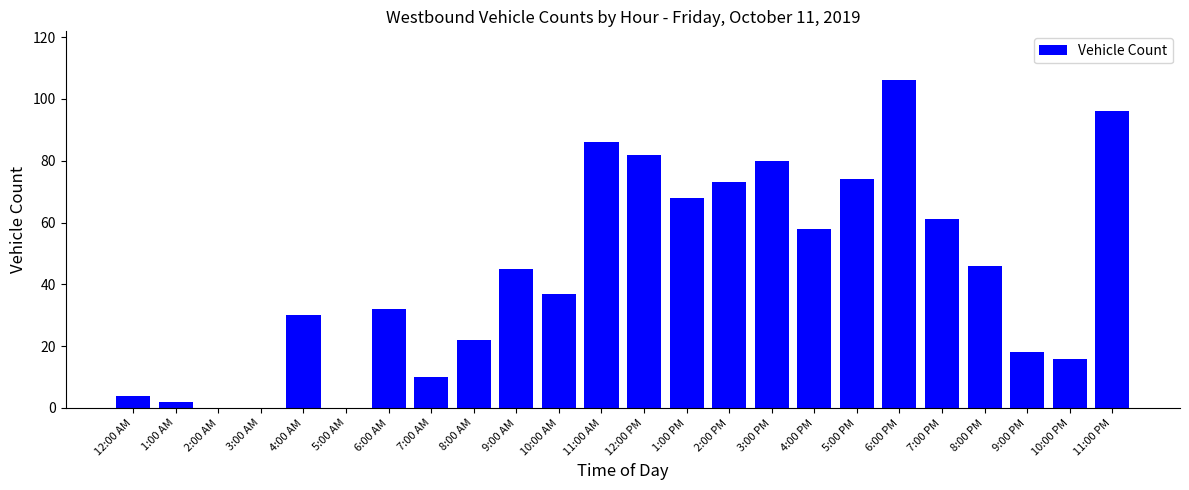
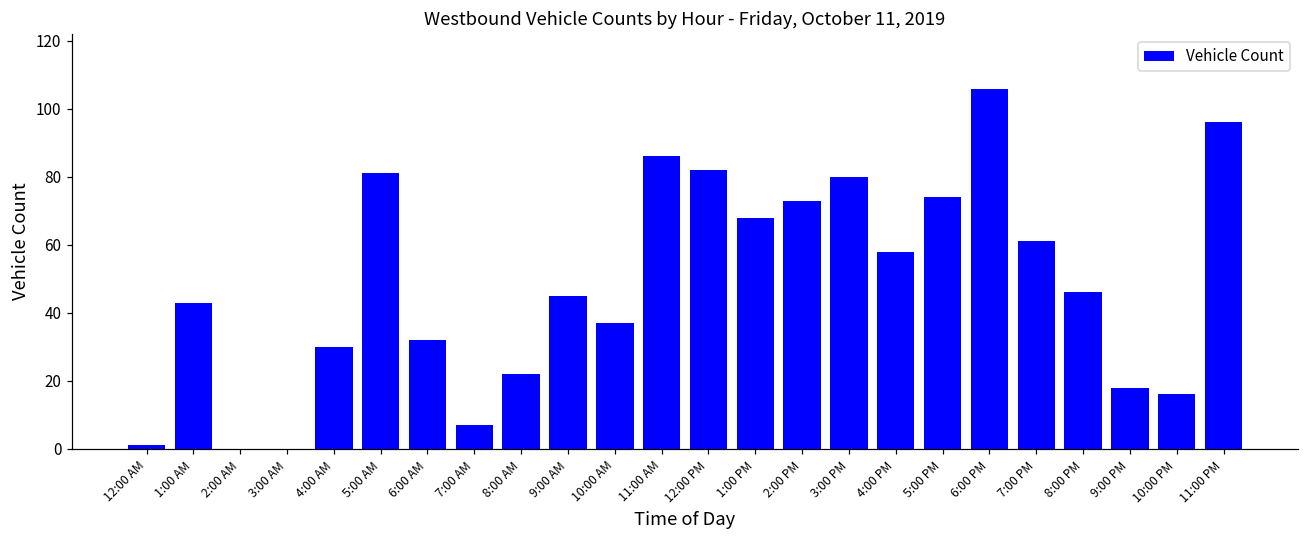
12:00 AM: 4 -> 1
1:00 AM: 2 -> 43
5:00 AM: 0 -> 81
7:00 AM: 10 -> 7
